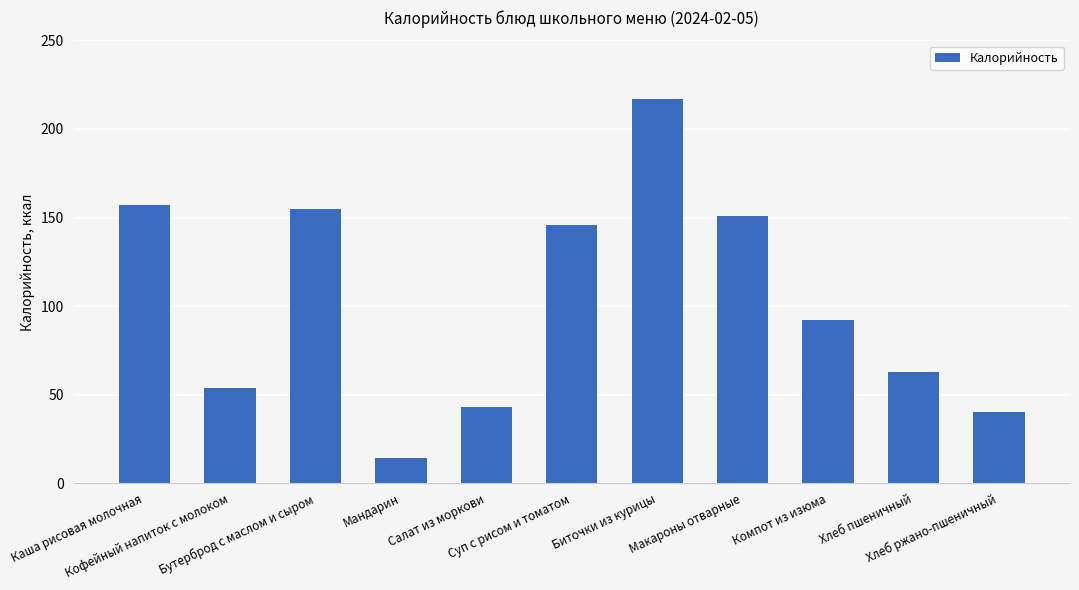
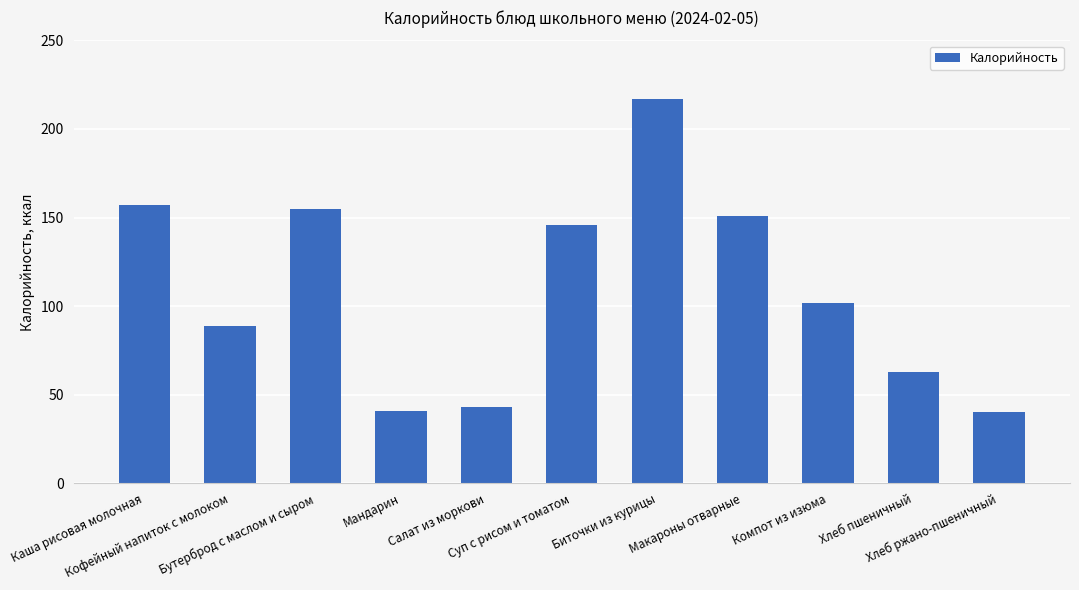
Кофейный напиток с молоком: 54 -> 89
Мандарин: 14 -> 41
Компот из изюма: 92 -> 102
